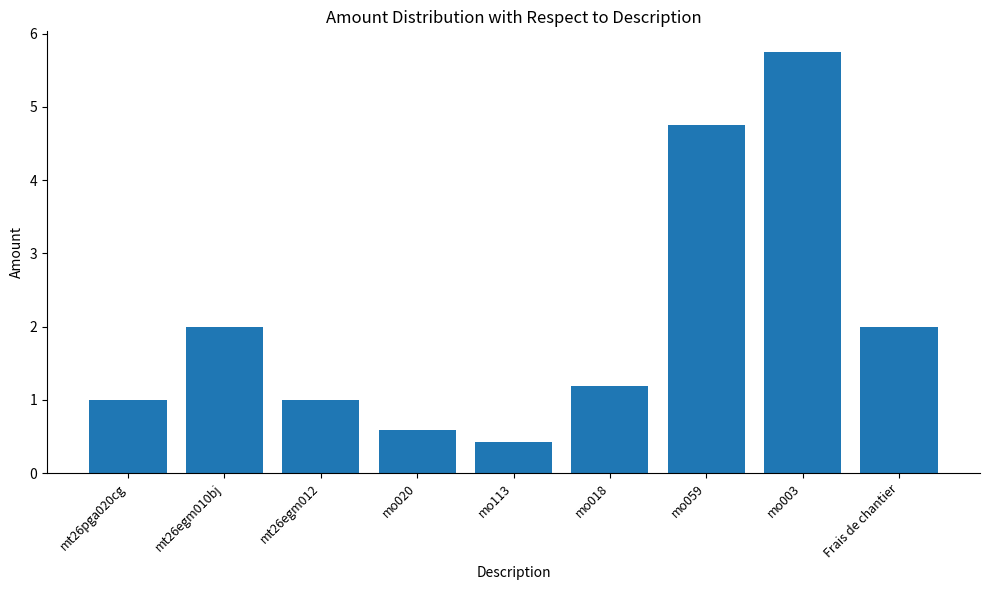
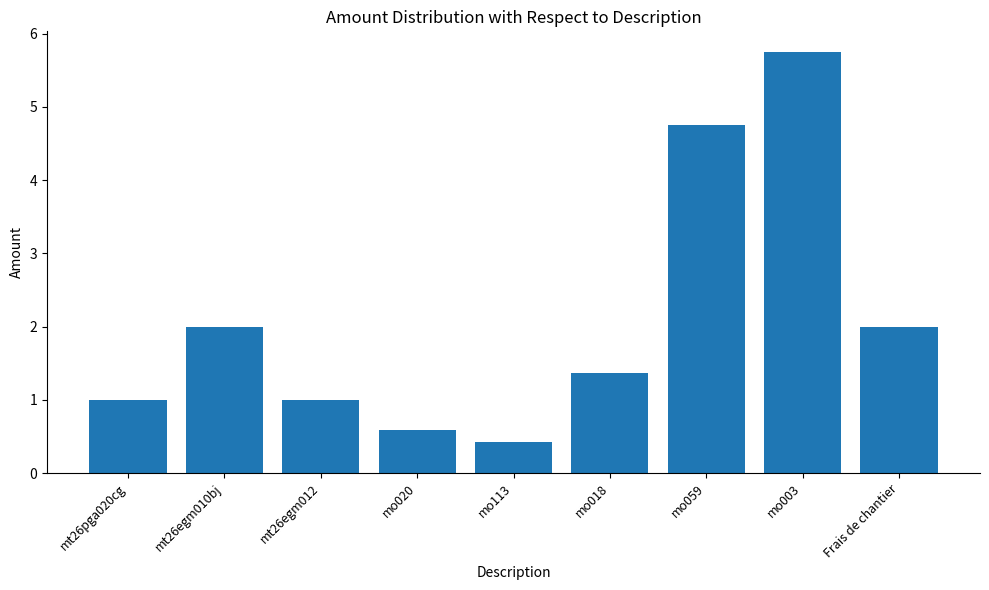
mo018: 1.2 -> 1.4
